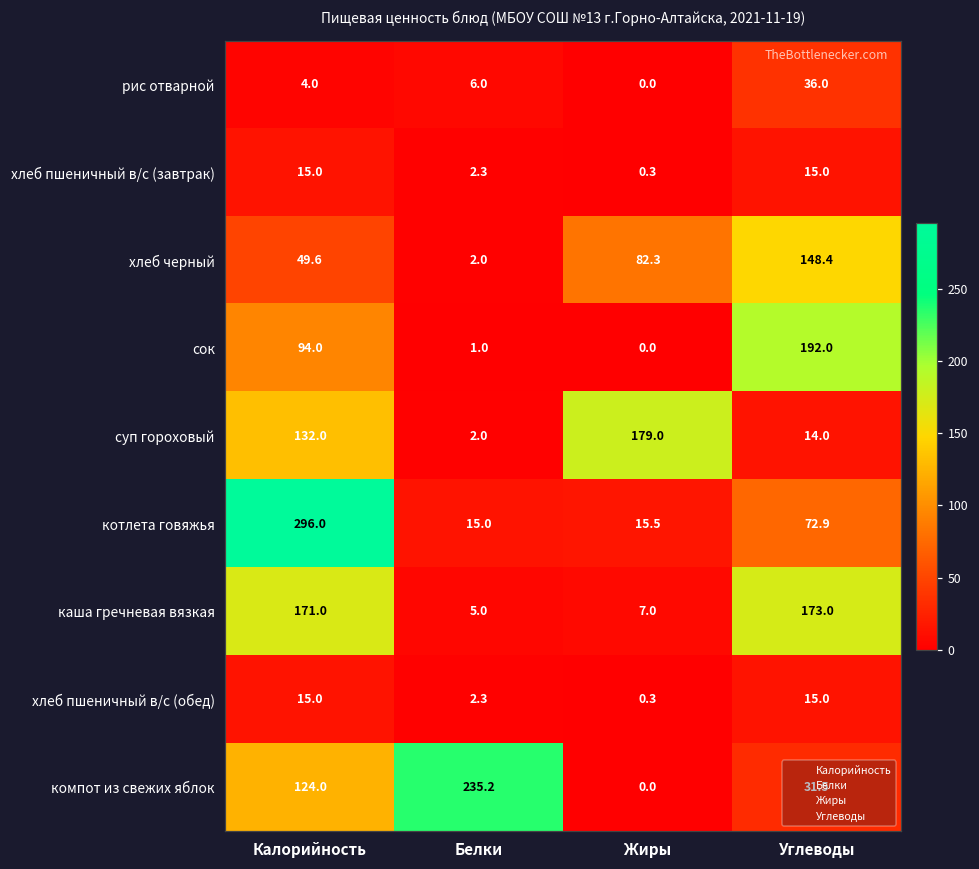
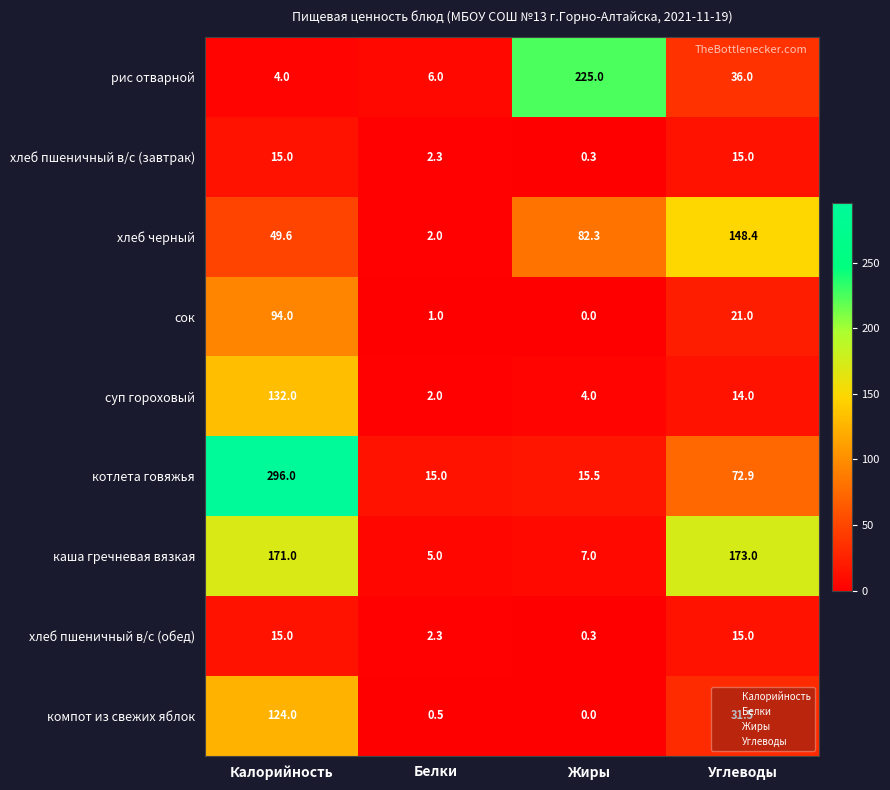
рис отварной, Жиры: 0.0 -> 225.0
сок, Углеводы: 192.0 -> 21.0
суп гороховый, Жиры: 179.0 -> 4.0
компот из свежих яблок, Белки: 235.2 -> 0.5
